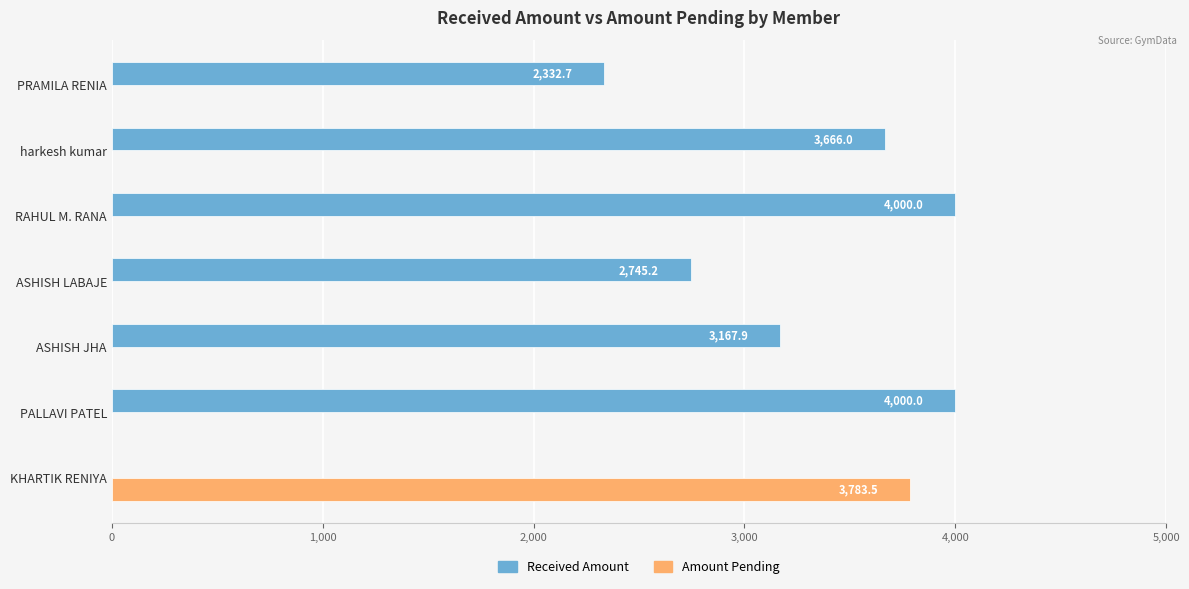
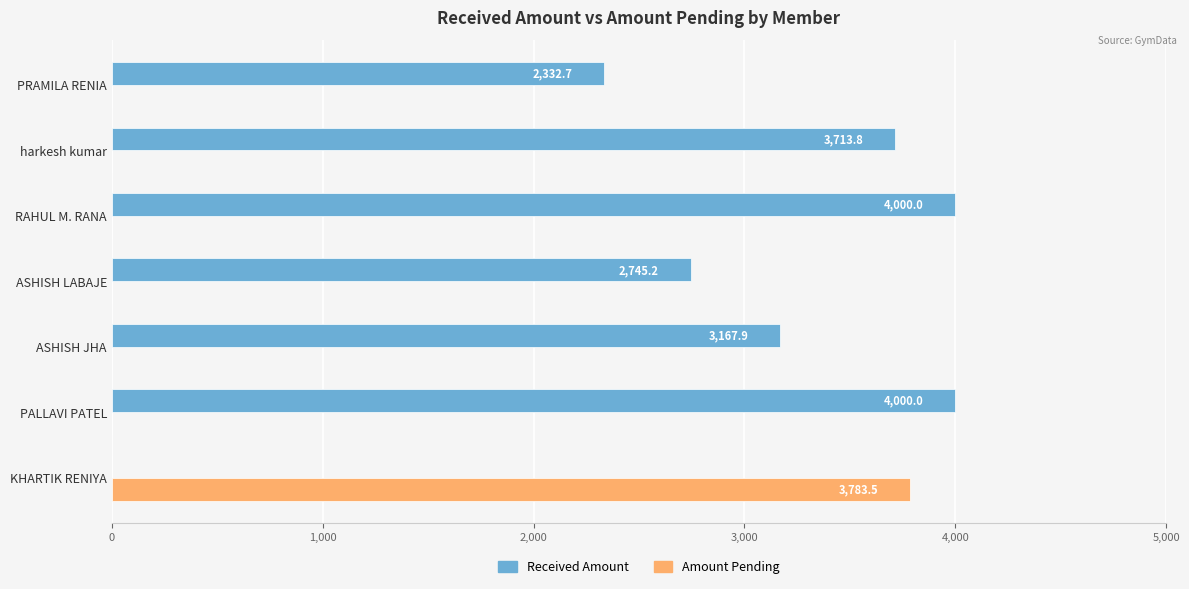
Received Amount, harkesh kumar: 3,666.0 -> 3,713.8
